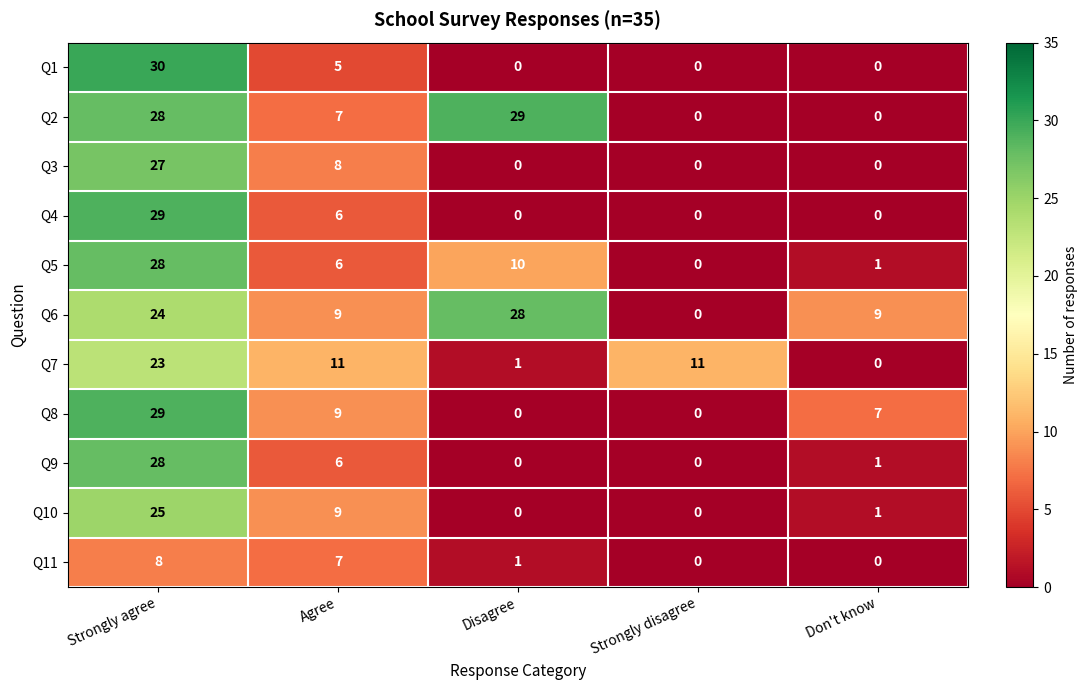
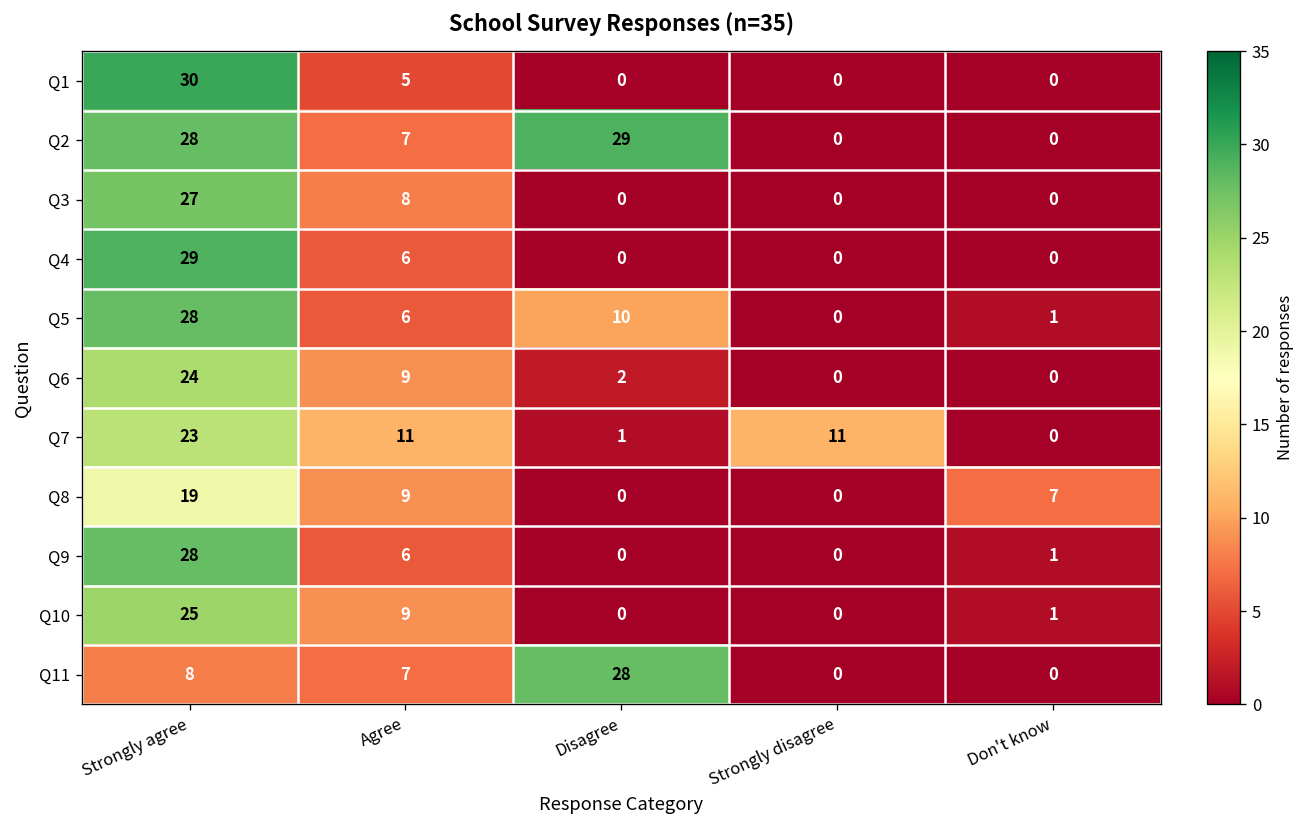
Q6, Disagree: 28 -> 2
Q6, Don't know: 9 -> 0
Q8, Strongly agree: 29 -> 19
Q11, Disagree: 1 -> 28
